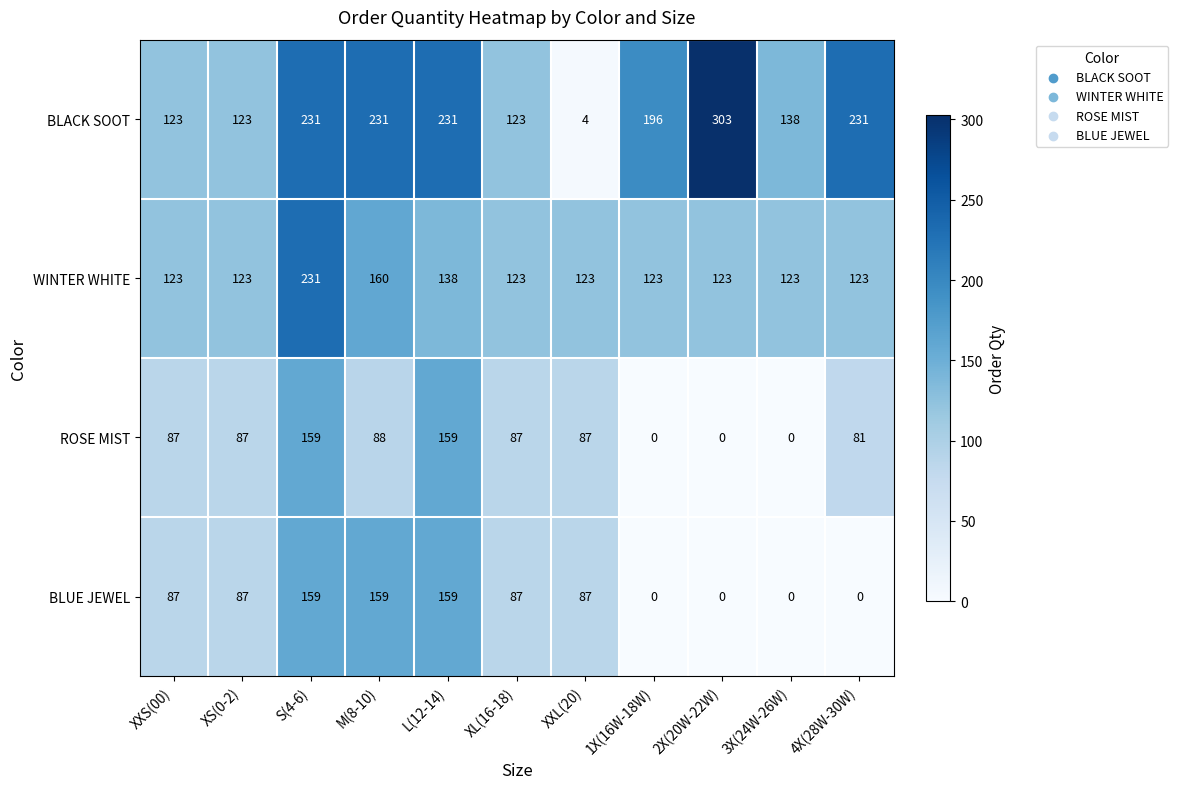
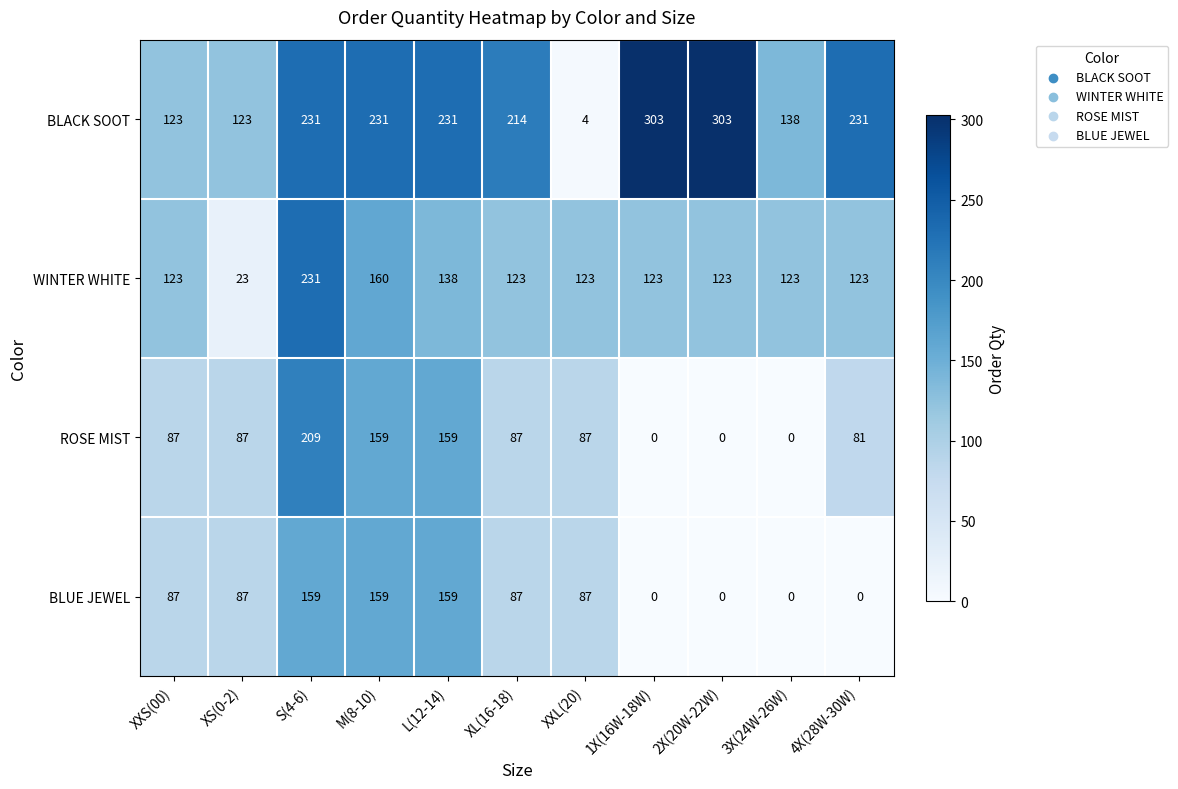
BLACK SOOT, XL(16-18): 123 -> 214
BLACK SOOT, 1X(16W-18W): 196 -> 303
WINTER WHITE, XS(0-2): 123 -> 23
ROSE MIST, S(4-6): 159 -> 209
ROSE MIST, M(8-10): 88 -> 159
